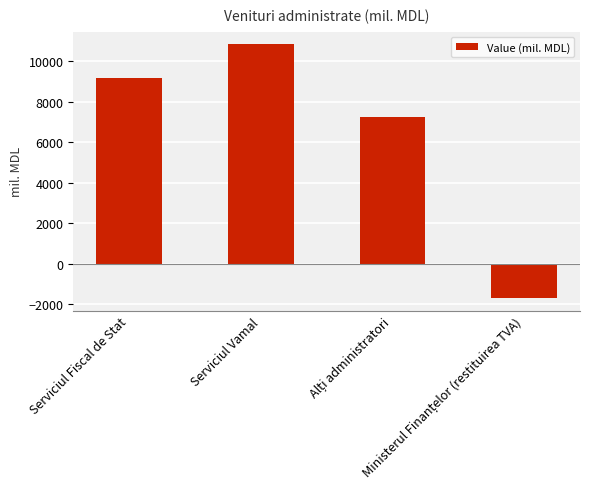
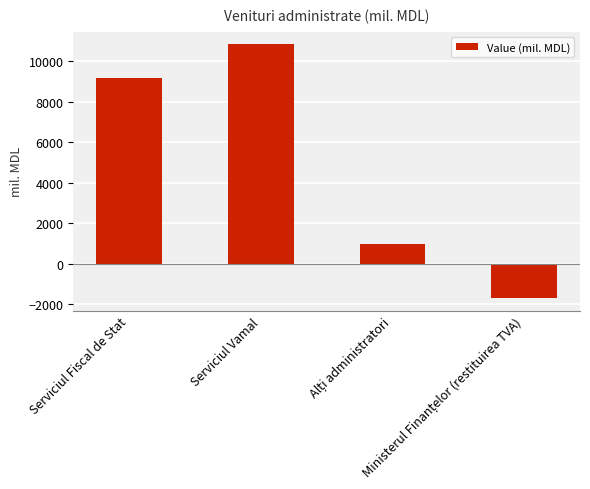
Alți administratori: 7300 -> 1000
